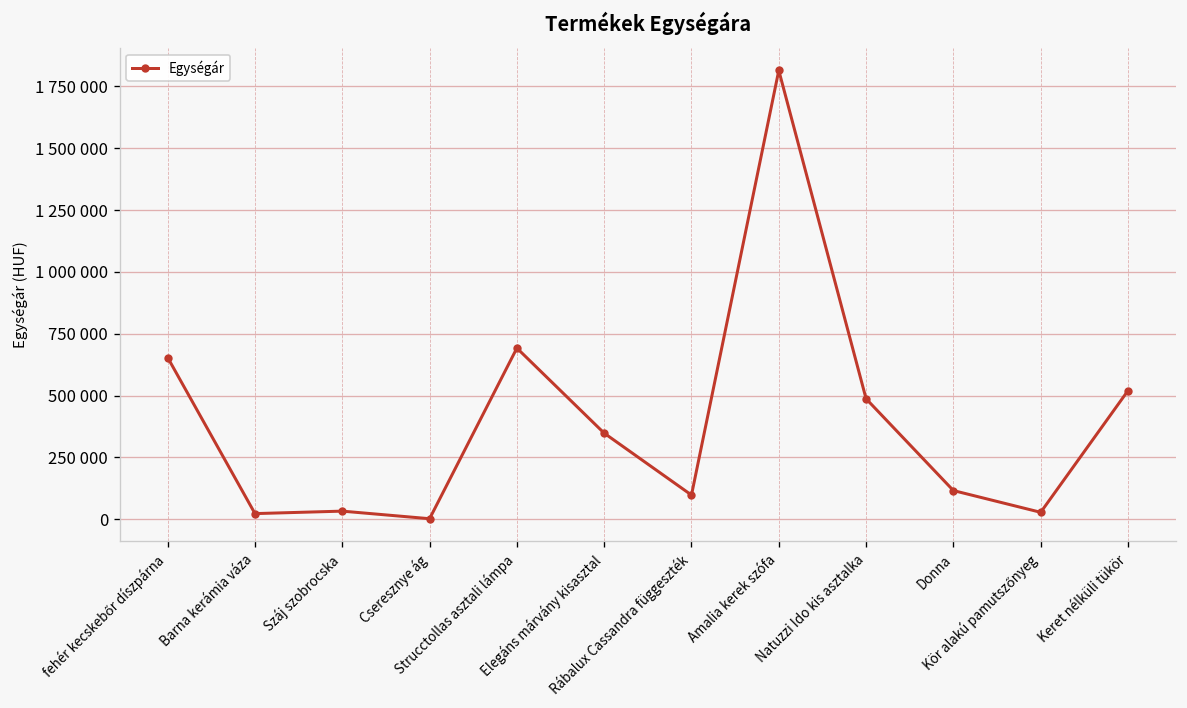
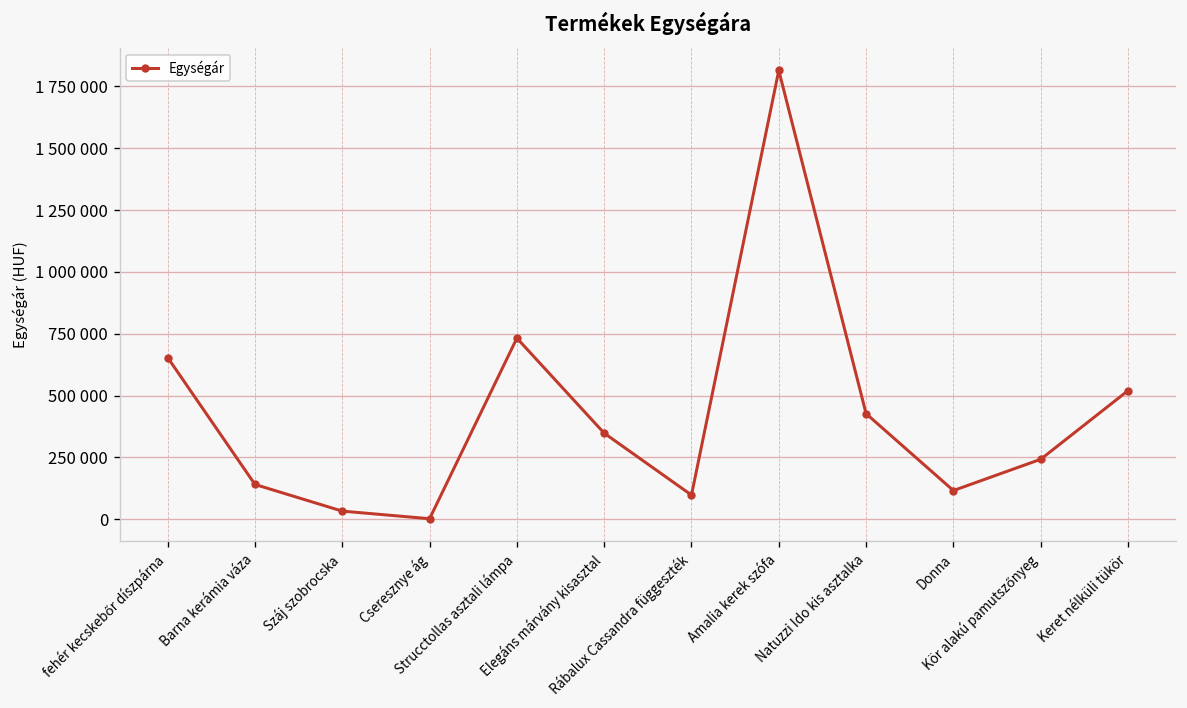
Barna kerámia váza: 20000 -> 140000
Strucctollas asztali lámpa: 690000 -> 730000
Natuzzi Ido kis asztalka: 490000 -> 430000
Kör alakú pamutszőnyeg: 30000 -> 240000
